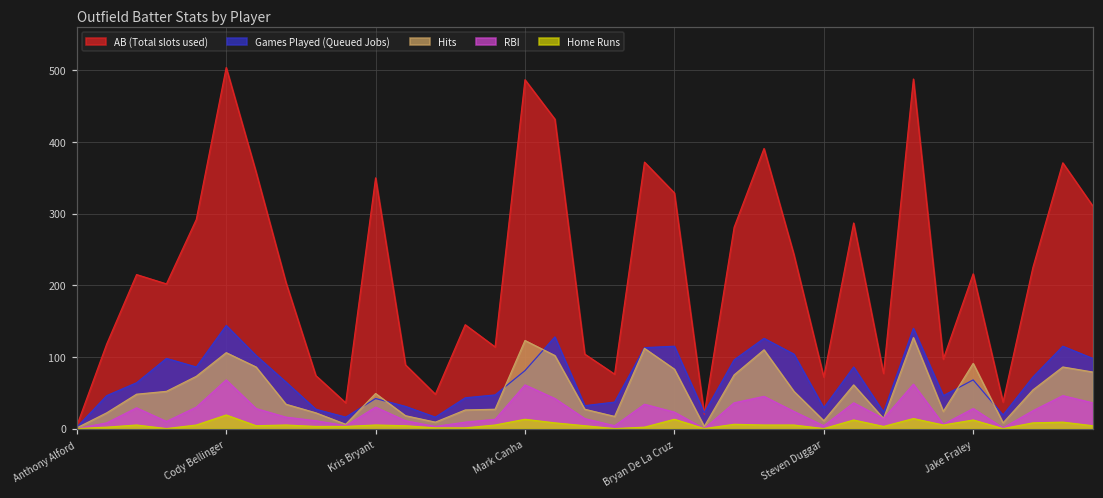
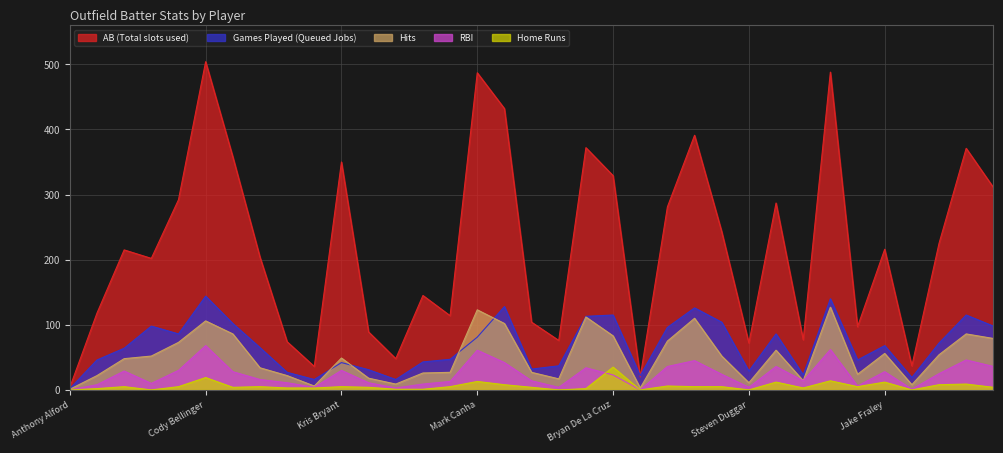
Home Runs, Bryan De La Cruz: 10 -> 40
Hits, Jake Fraley: 90 -> 60
